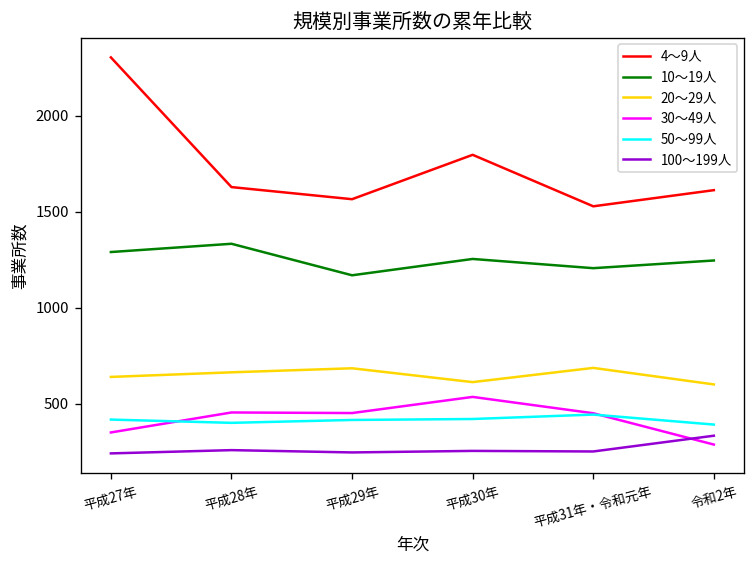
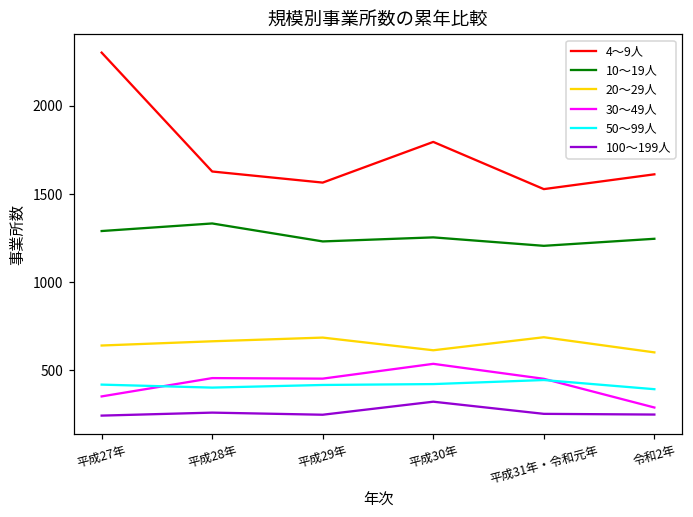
10～19人, 平成29年: 1170 -> 1230
100～199人, 平成30年: 260 -> 320
100～199人, 令和2年: 330 -> 250
